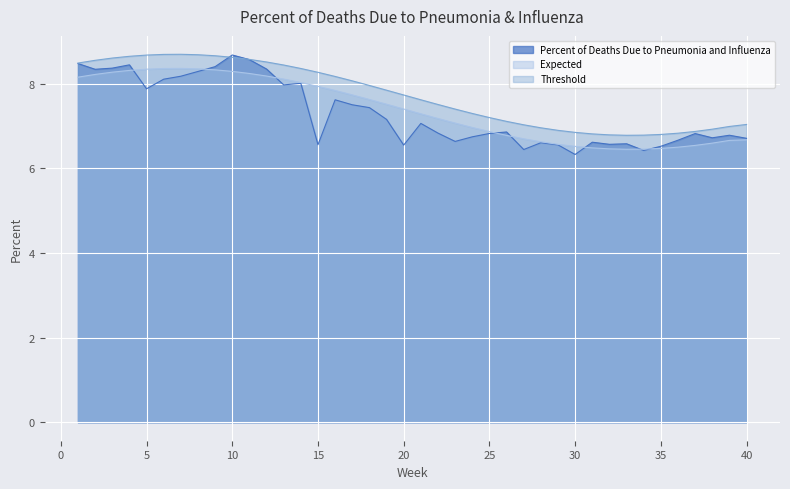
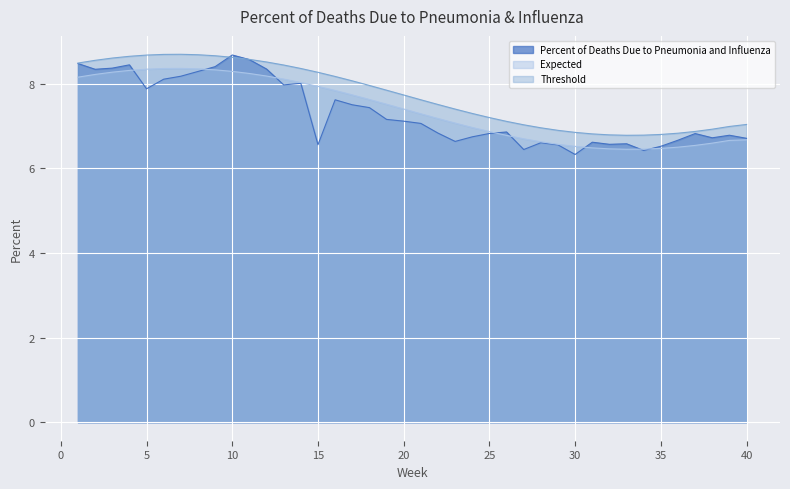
Percent of Deaths Due to Pneumonia and Influenza, 20: 6.6 -> 7.1
